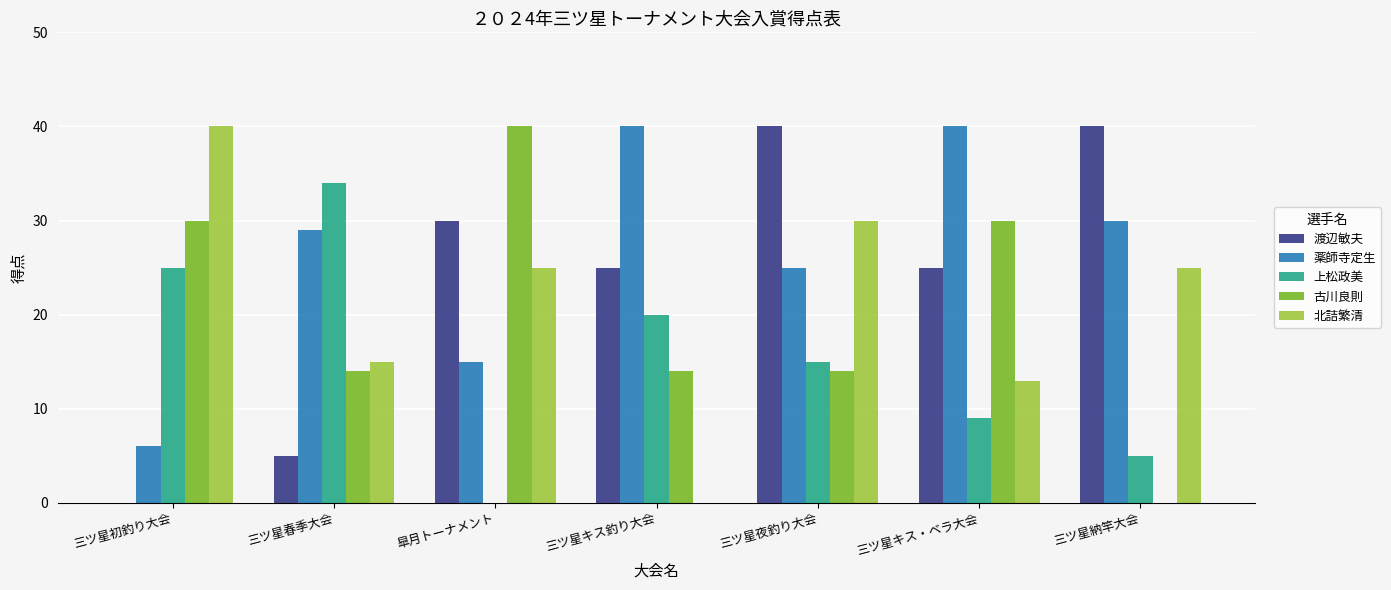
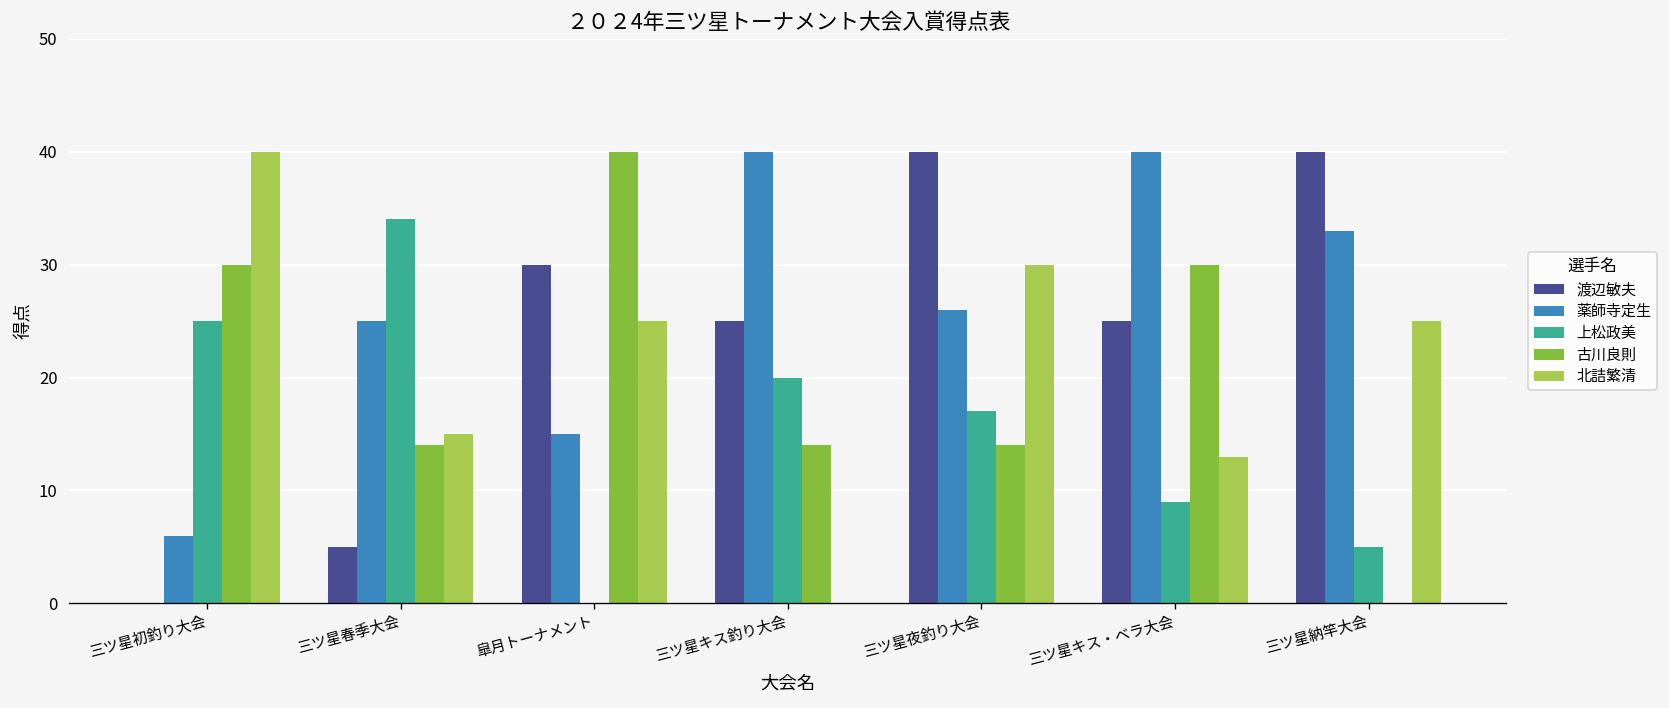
薬師寺定生, 三ツ星春季大会: 29 -> 25
薬師寺定生, 三ツ星夜釣り大会: 25 -> 26
上松政美, 三ツ星夜釣り大会: 15 -> 17
薬師寺定生, 三ツ星納竿大会: 30 -> 33
